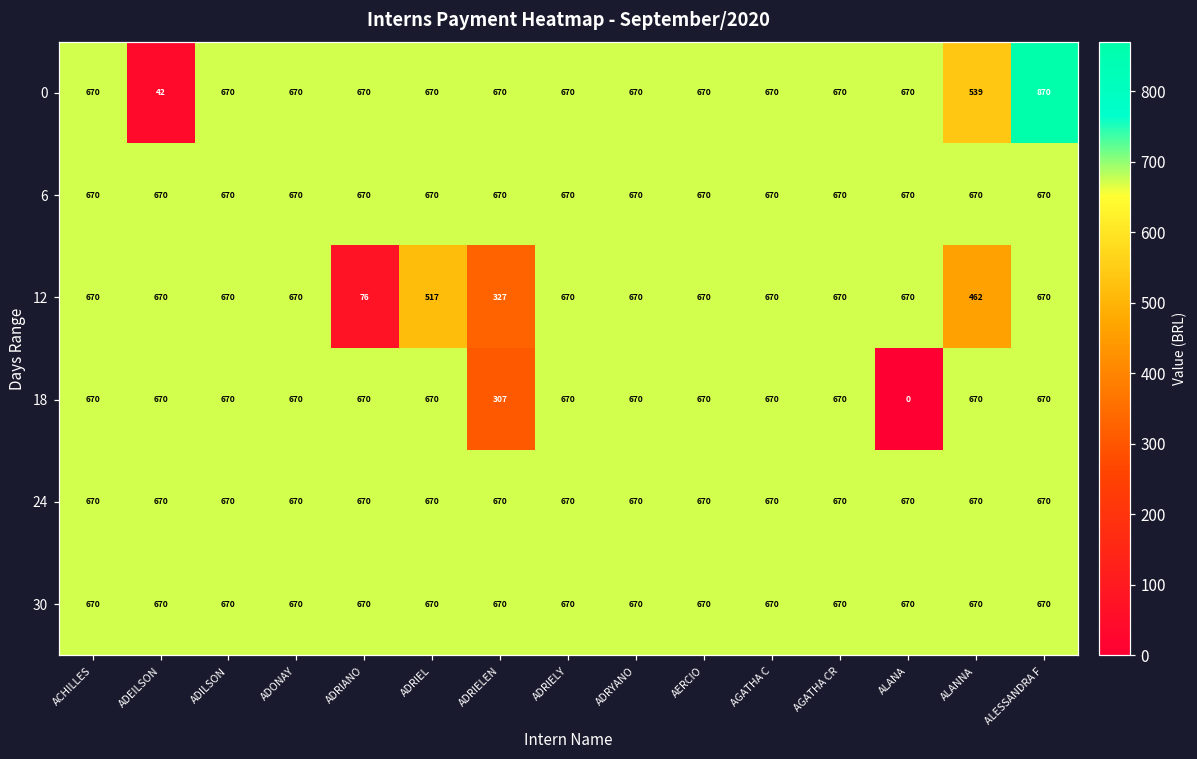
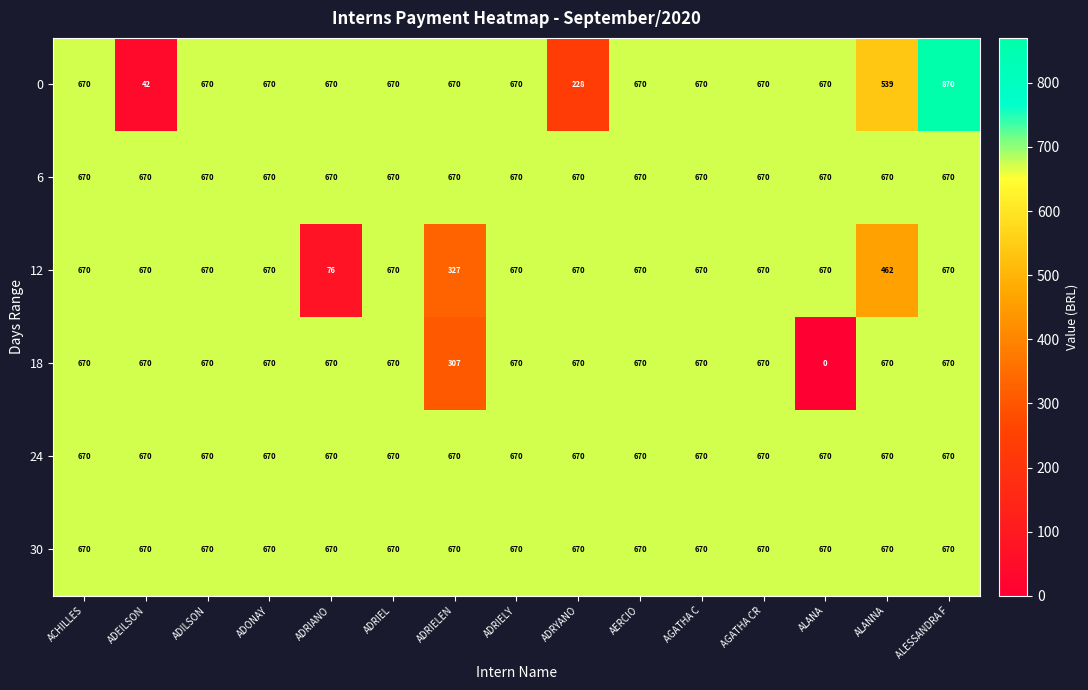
0, ADRYANO: 670 -> 228
12, ADRIEL: 517 -> 670
